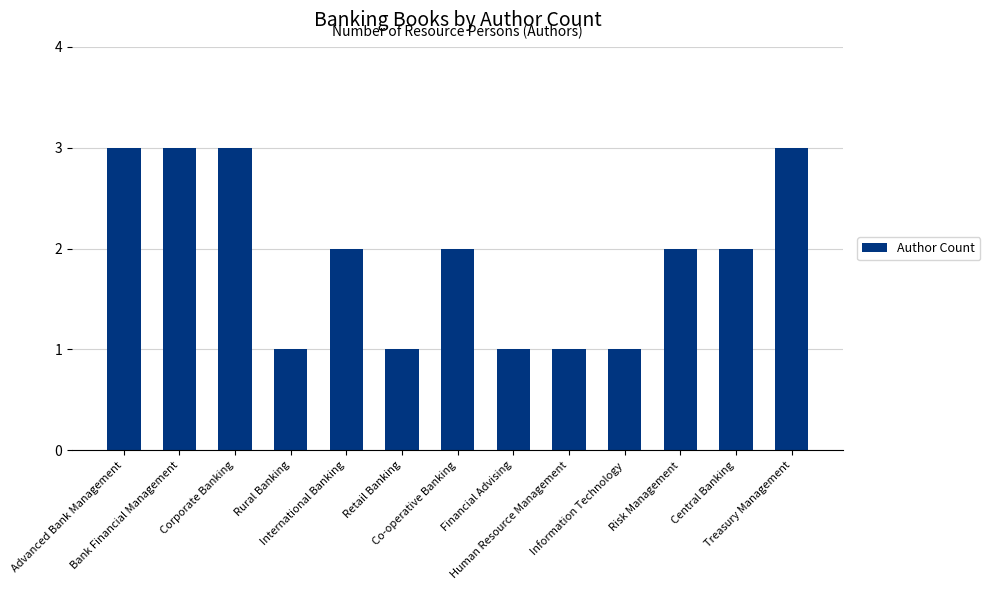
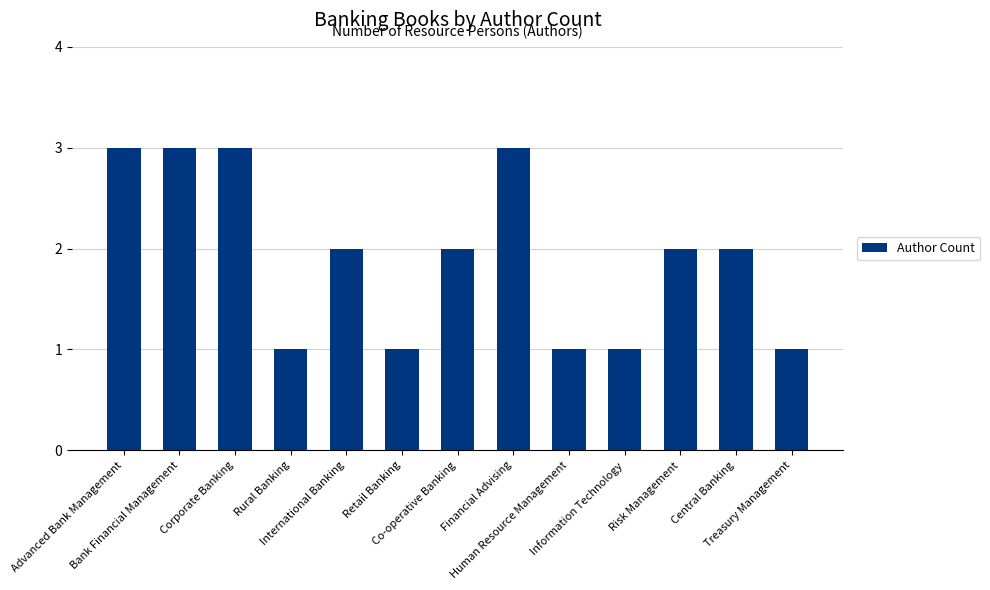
Financial Advising: 1 -> 3
Treasury Management: 3 -> 1
